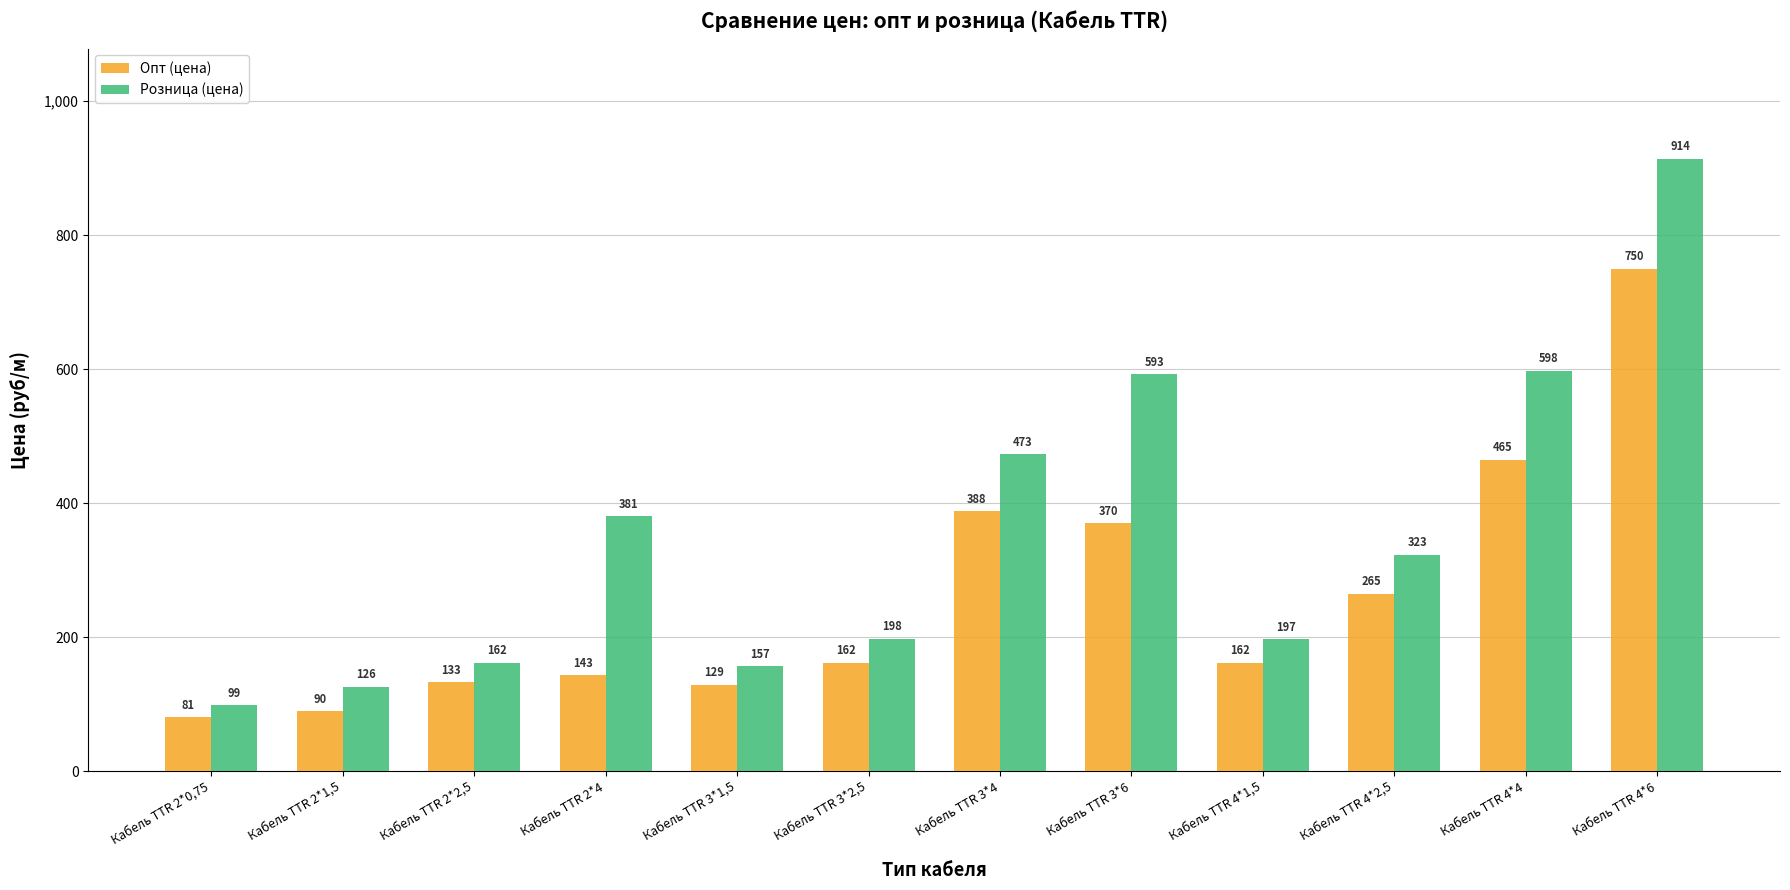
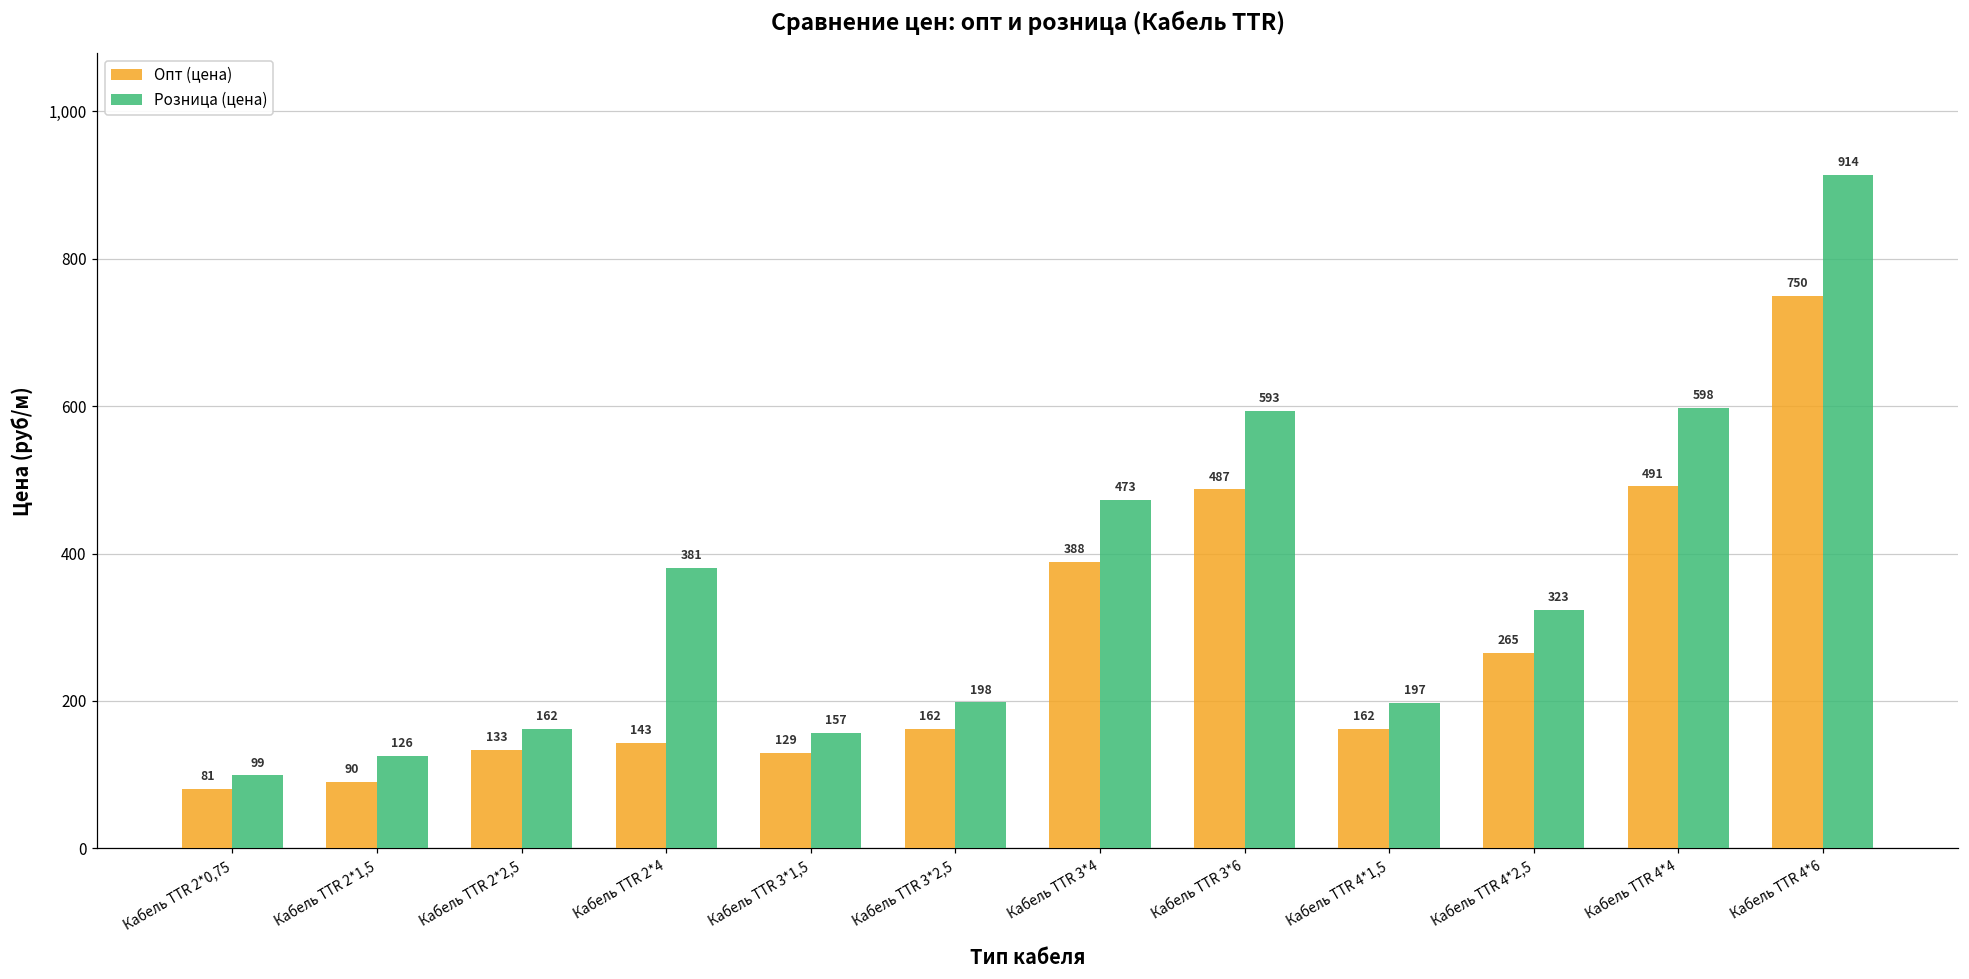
Опт (цена), Кабель TTR 3*6: 370 -> 487
Опт (цена), Кабель TTR 4*4: 465 -> 491
